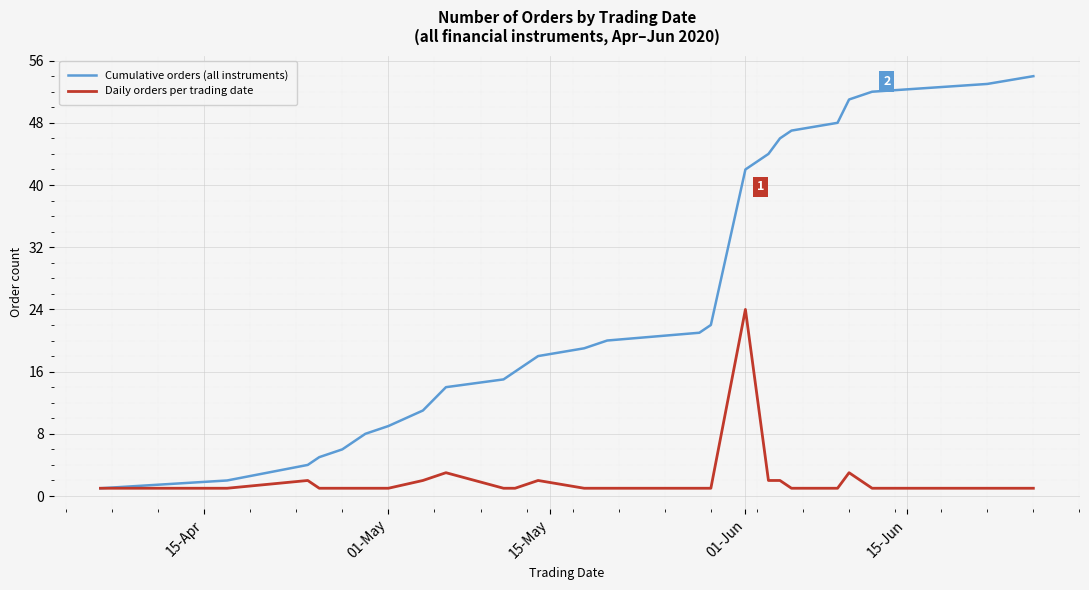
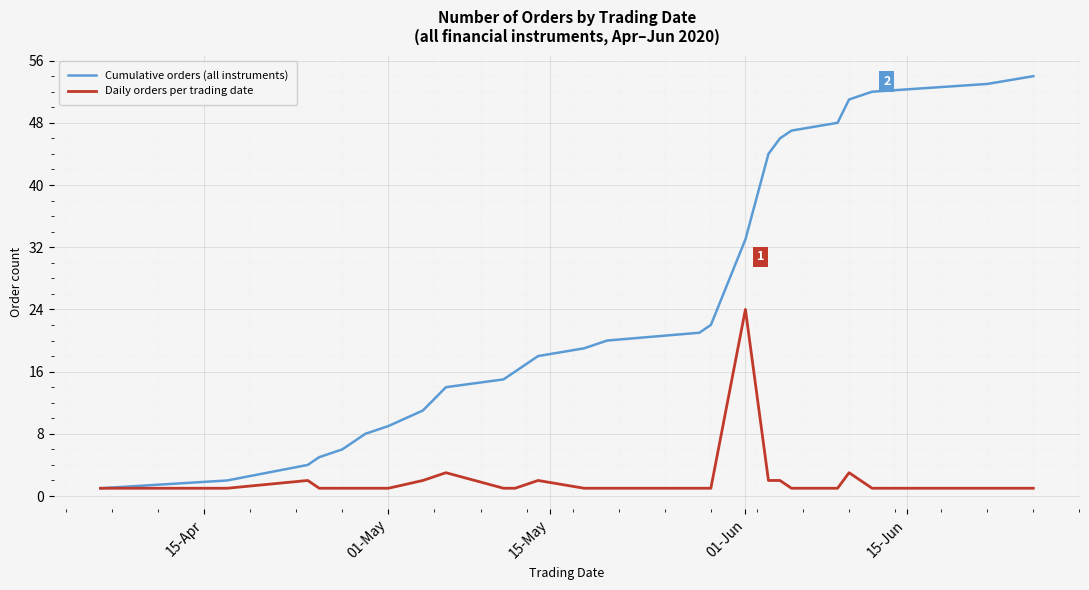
Cumulative orders (all instruments), 01-Jun: 42 -> 33
